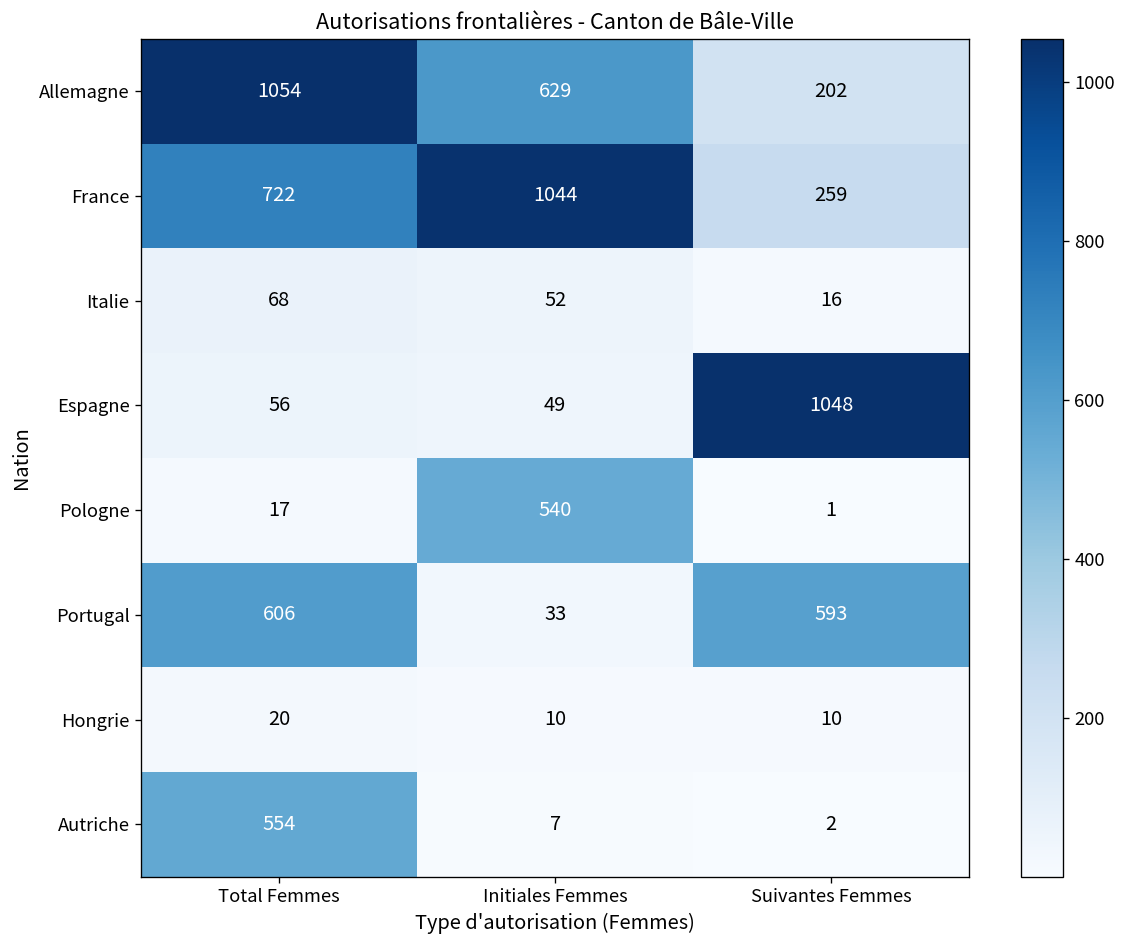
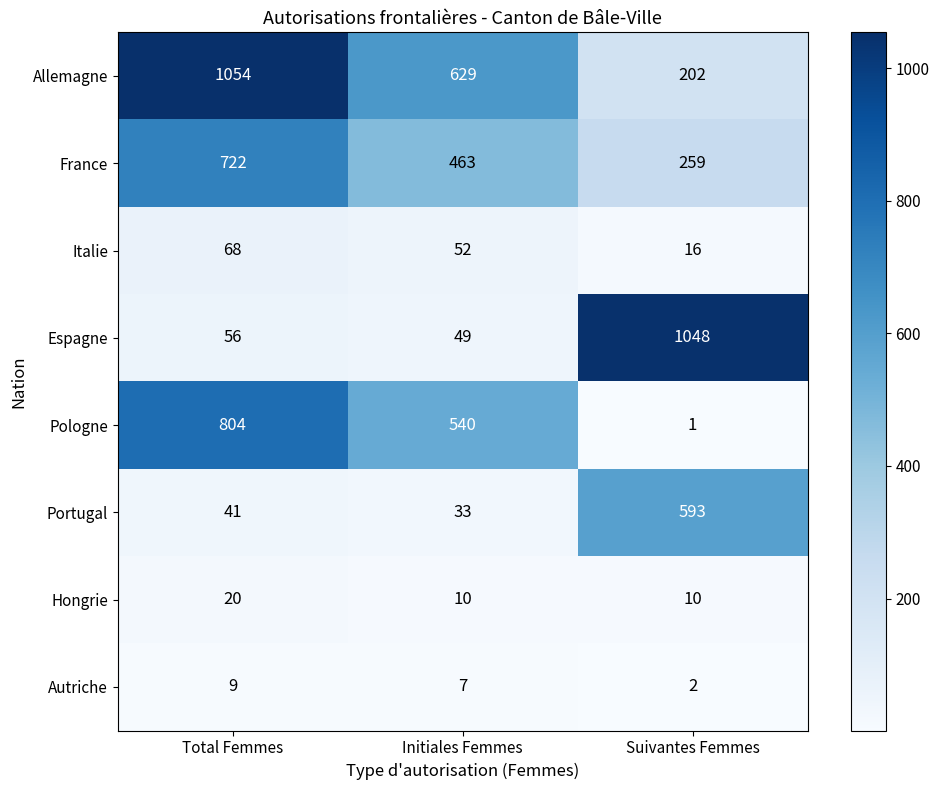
France, Initiales Femmes: 1044 -> 463
Pologne, Total Femmes: 17 -> 804
Portugal, Total Femmes: 606 -> 41
Autriche, Total Femmes: 554 -> 9
